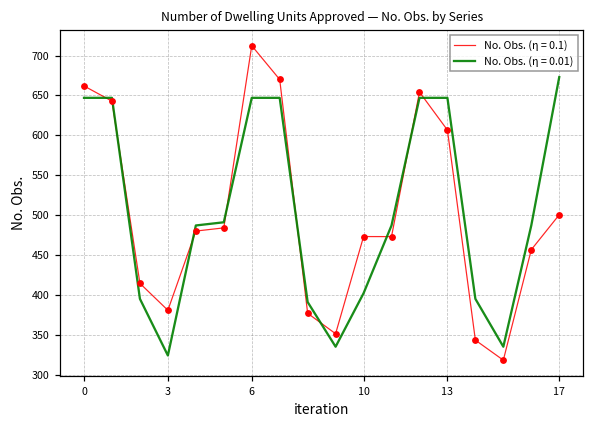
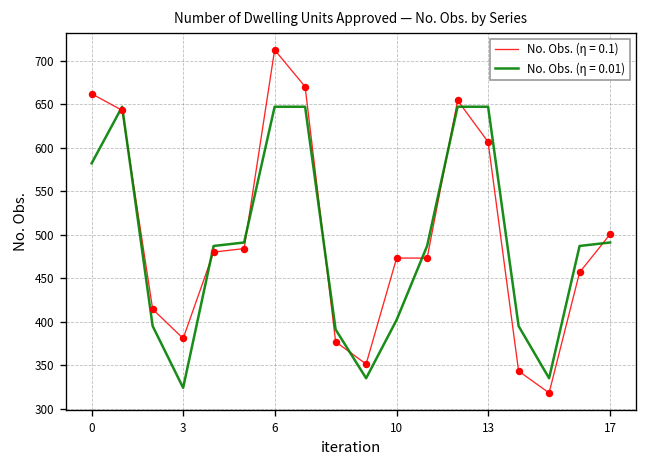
No. Obs. (η = 0.01), 0: 650 -> 580
No. Obs. (η = 0.01), 17: 670 -> 490
